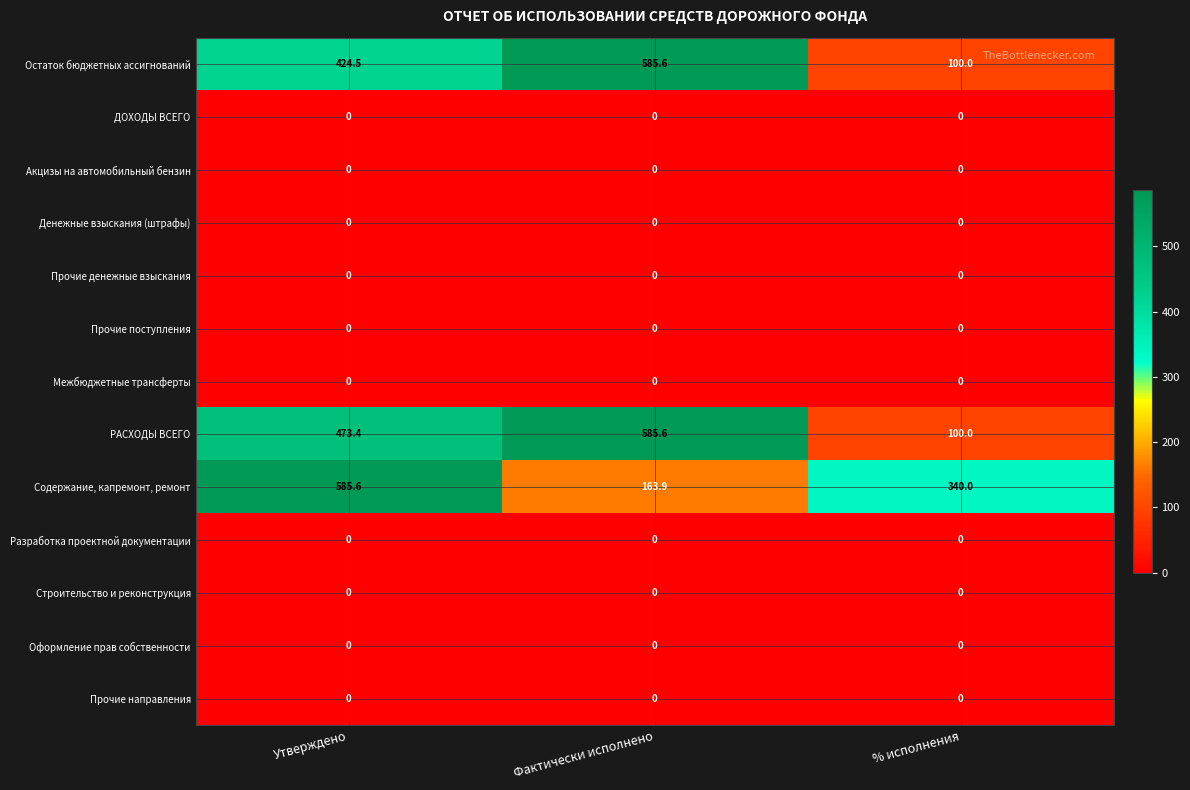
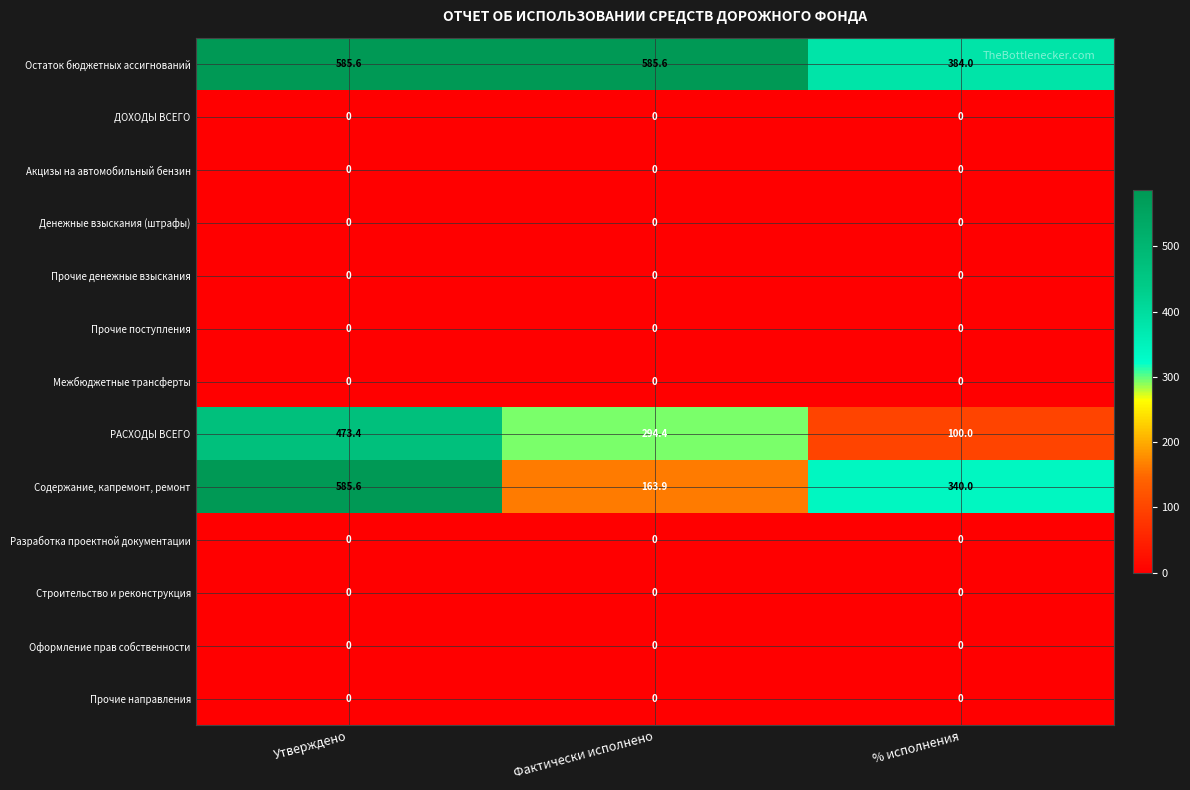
Остаток бюджетных ассигнований, Утверждено: 424.5 -> 585.6
Остаток бюджетных ассигнований, % исполнения: 100.0 -> 384.0
РАСХОДЫ ВСЕГО, Фактически исполнено: 585.6 -> 294.4
